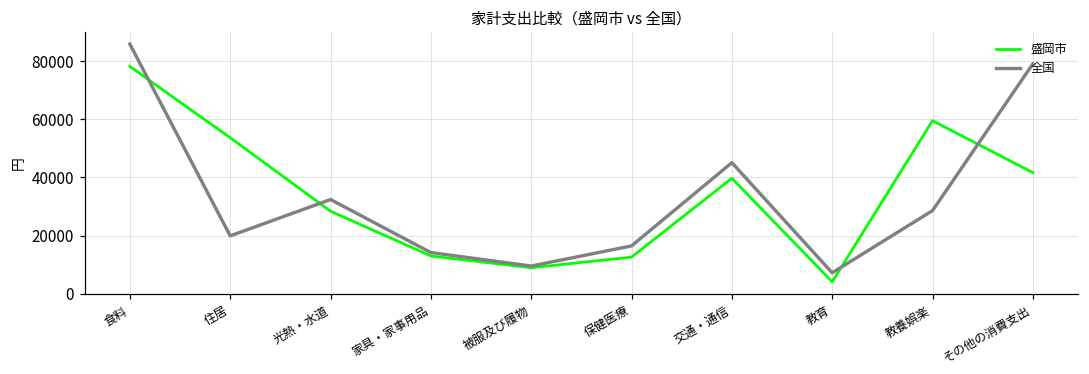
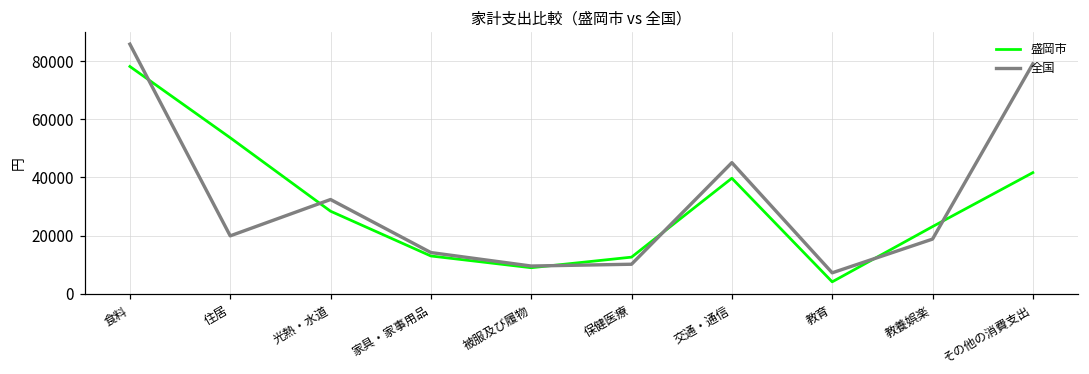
全国, 保健医療: 16000 -> 10000
盛岡市, 教養娯楽: 60000 -> 23000
全国, 教養娯楽: 29000 -> 19000
